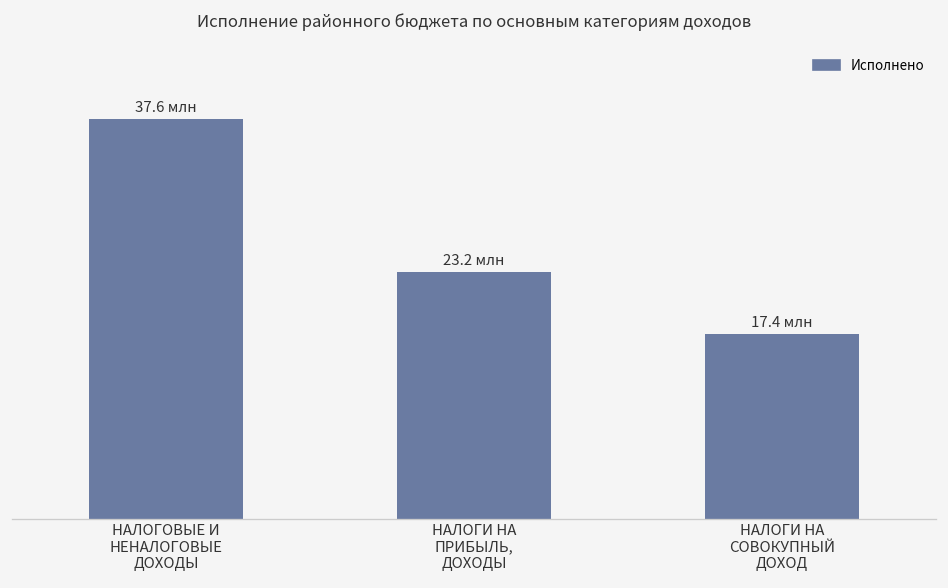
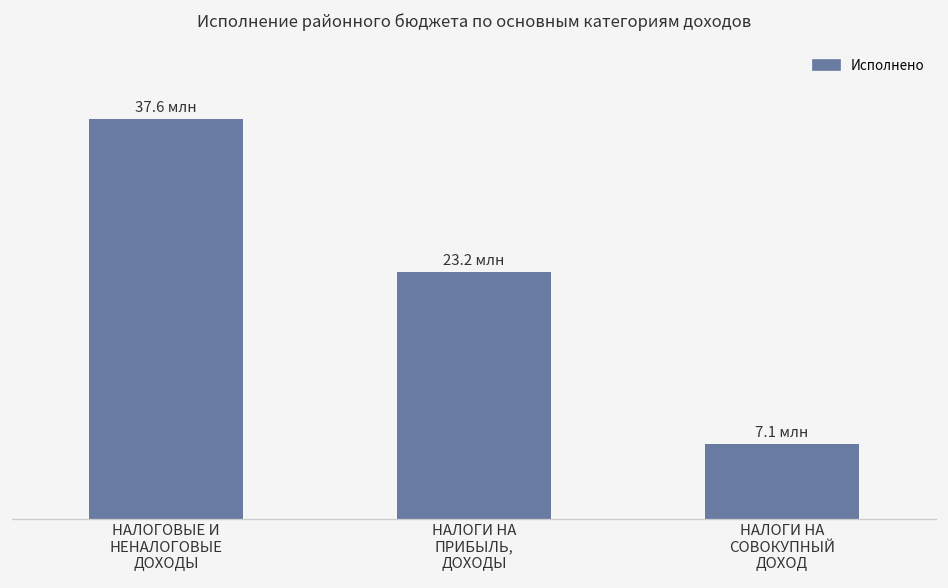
НАЛОГИ НА СОВОКУПНЫЙ ДОХОД: 17.4 -> 7.1
